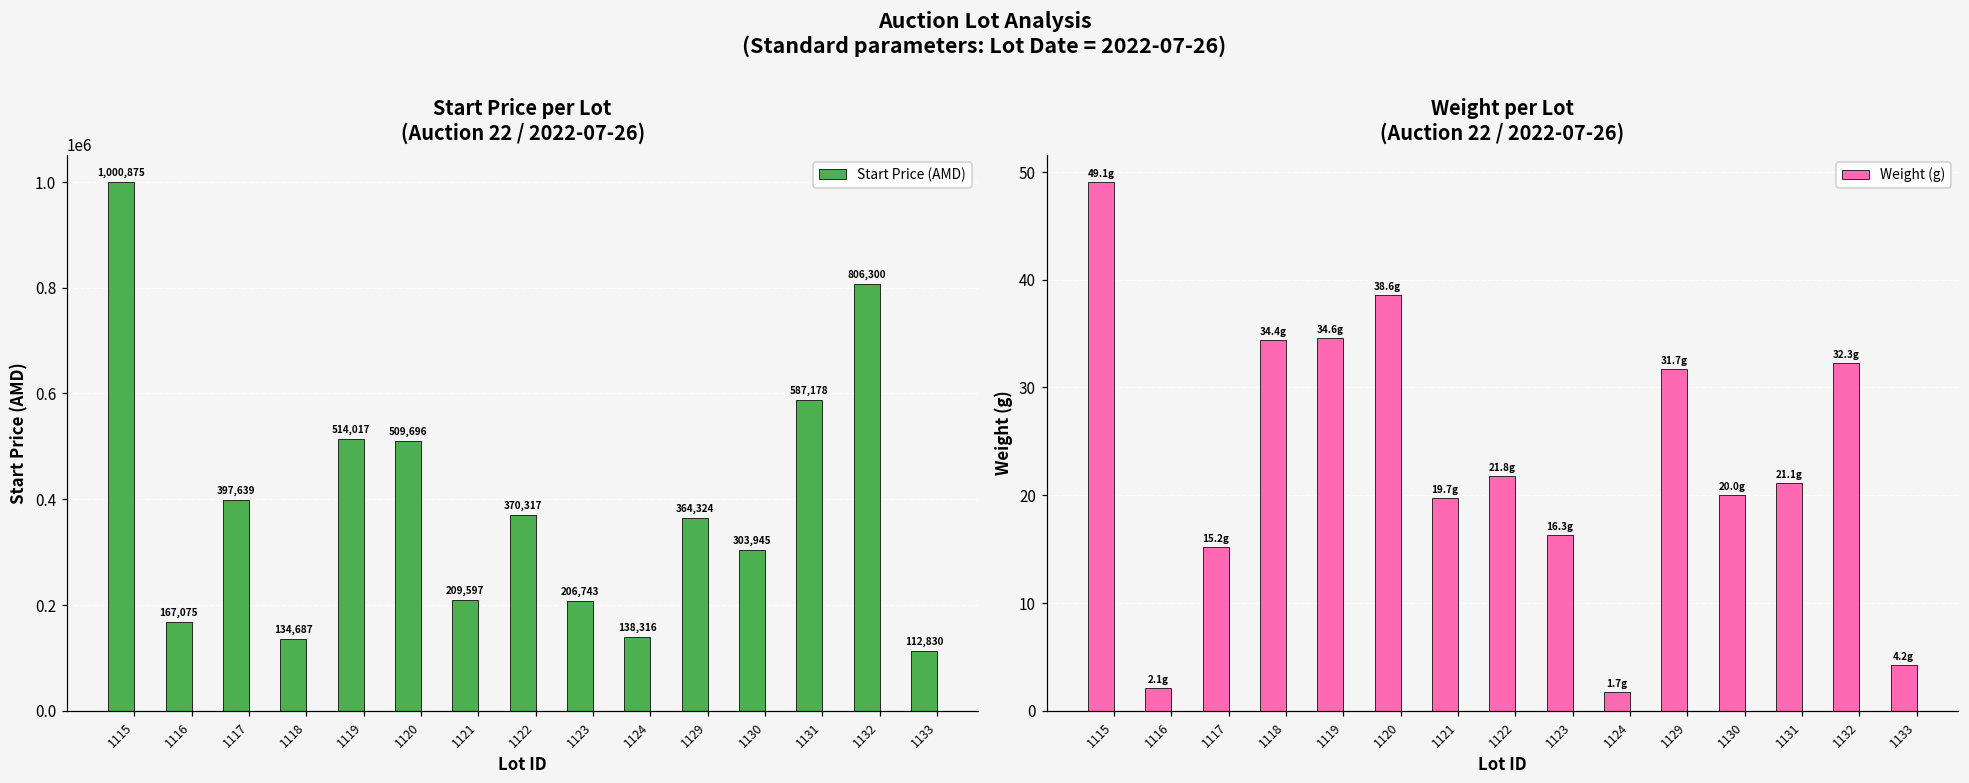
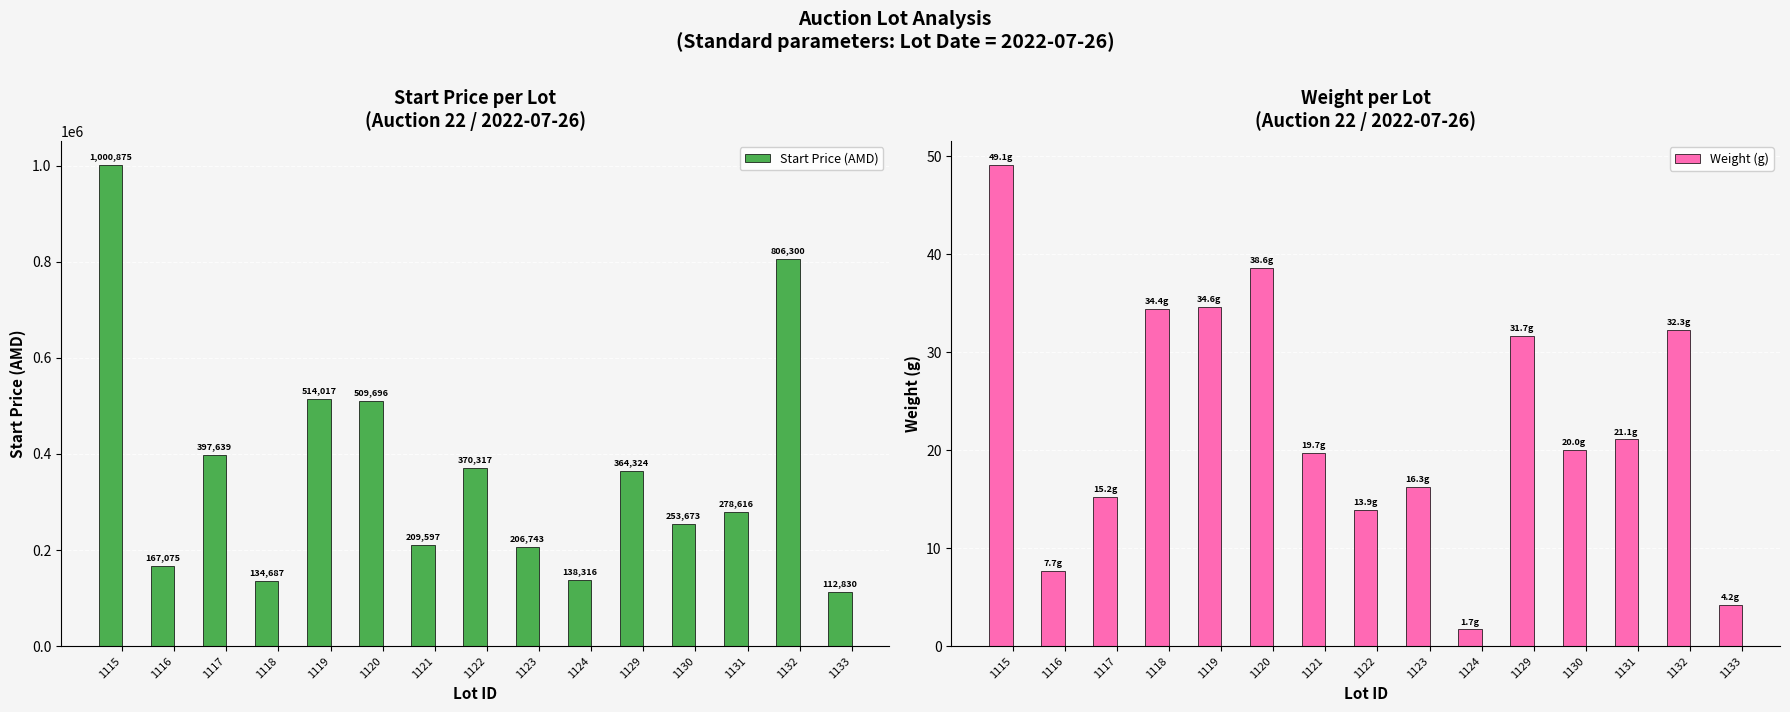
Start Price per Lot (Auction 22 / 2022-07-26), 1130: 303,945 -> 253,673
Start Price per Lot (Auction 22 / 2022-07-26), 1131: 587,178 -> 278,616
Weight per Lot (Auction 22 / 2022-07-26), 1116: 2.1g -> 7.7g
Weight per Lot (Auction 22 / 2022-07-26), 1122: 21.8g -> 13.9g
